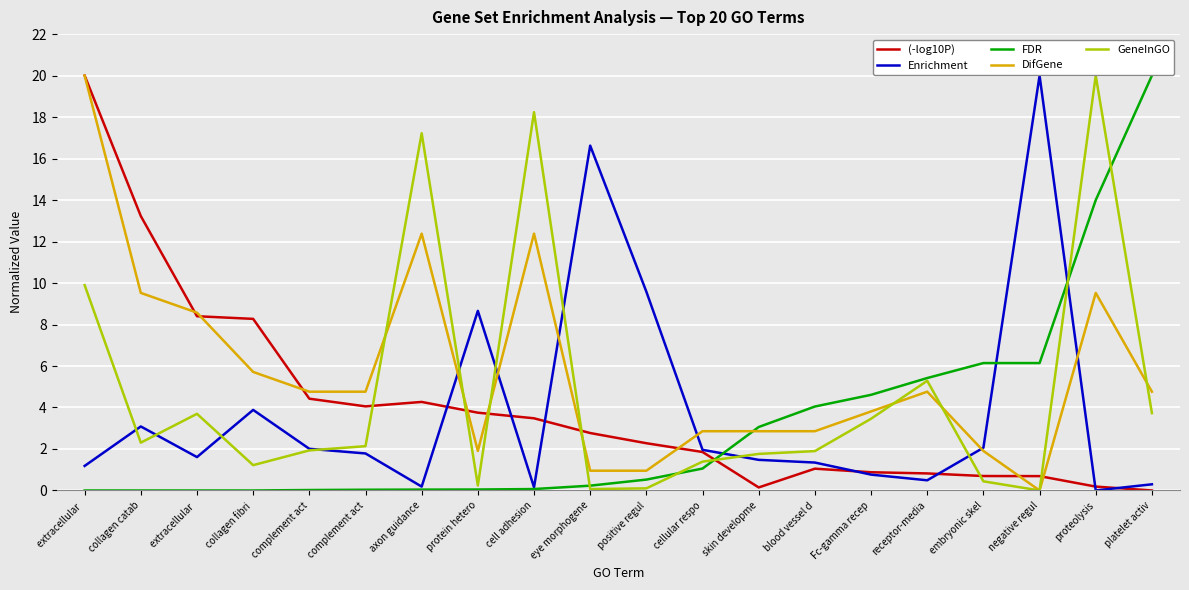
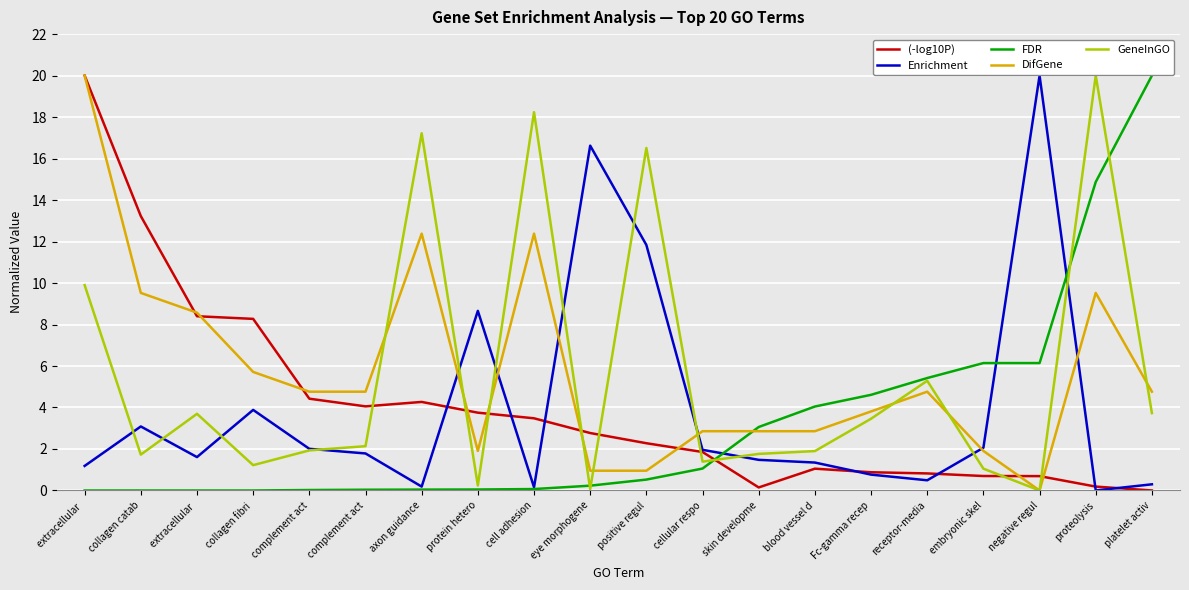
GeneInGO, collagen catab: 2.3 -> 1.7
Enrichment, positive regul: 9.6 -> 11.8
GeneInGO, positive regul: 0.1 -> 16.5
GeneInGO, embryonic skel: 0.4 -> 1.1
FDR, proteolysis: 14.0 -> 14.9
